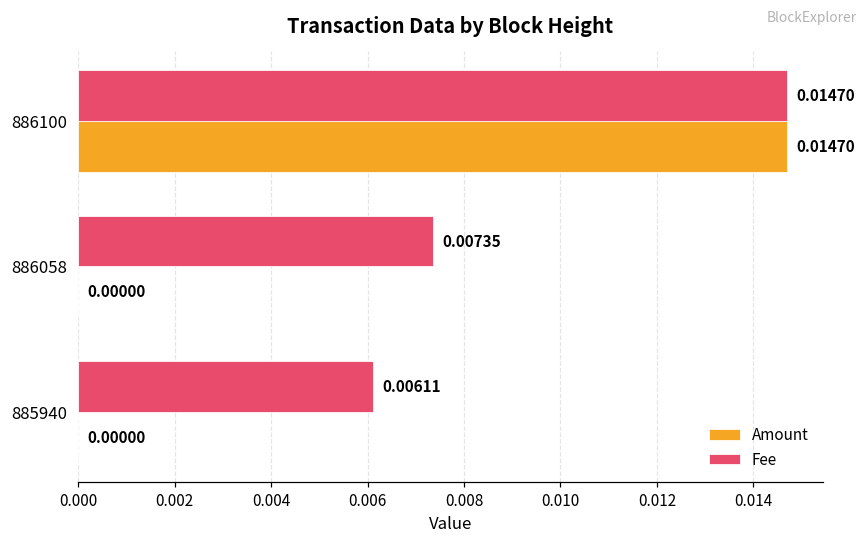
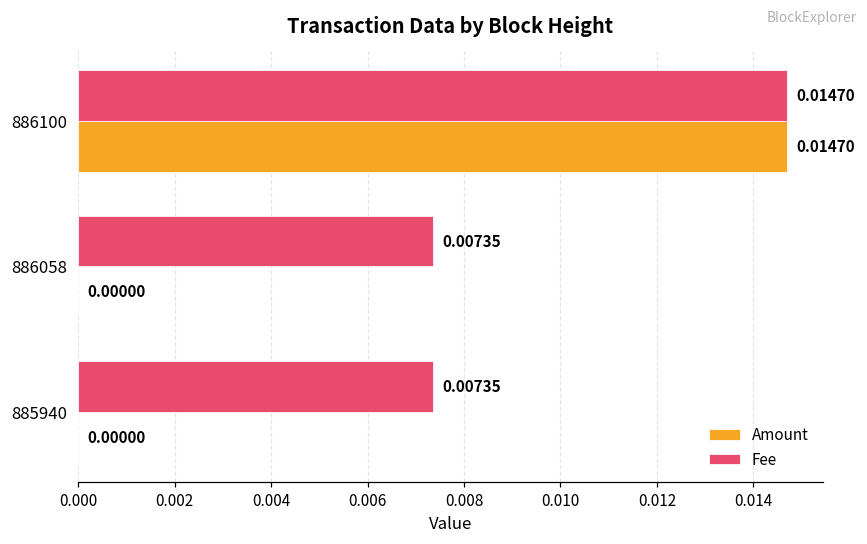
Fee, 885940: 0.00611 -> 0.00735
